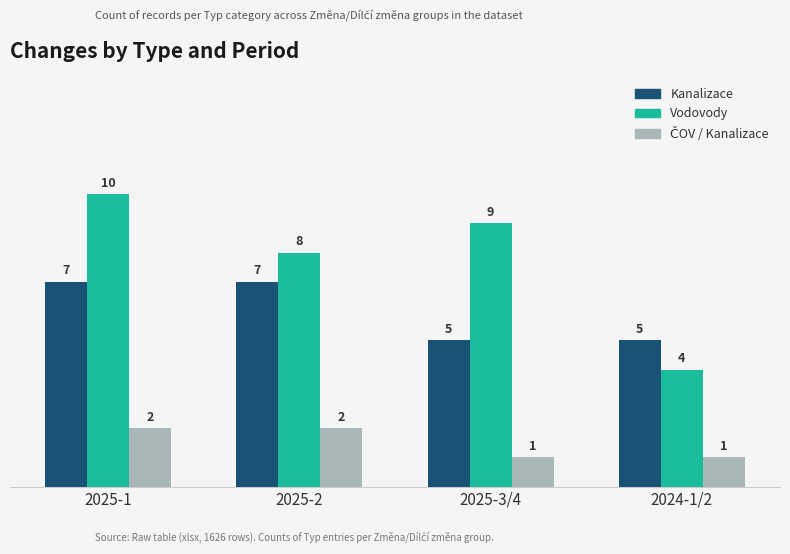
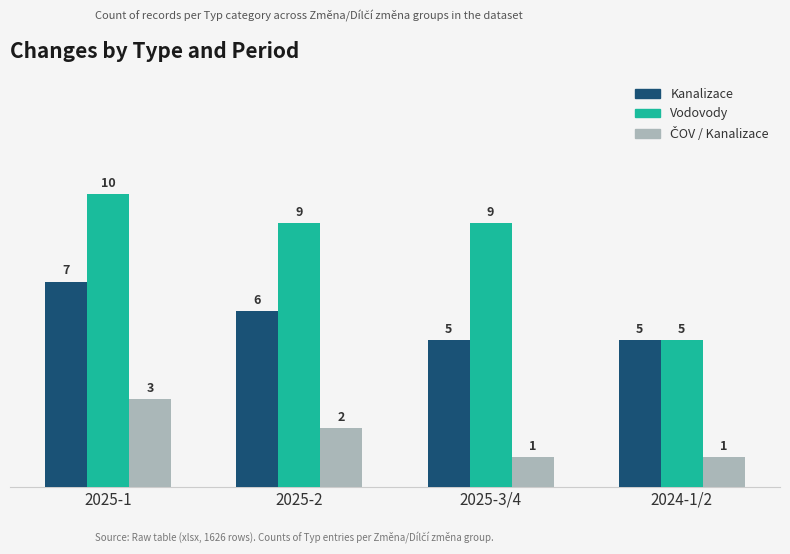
ČOV / Kanalizace, 2025-1: 2 -> 3
Kanalizace, 2025-2: 7 -> 6
Vodovody, 2025-2: 8 -> 9
Vodovody, 2024-1/2: 4 -> 5
